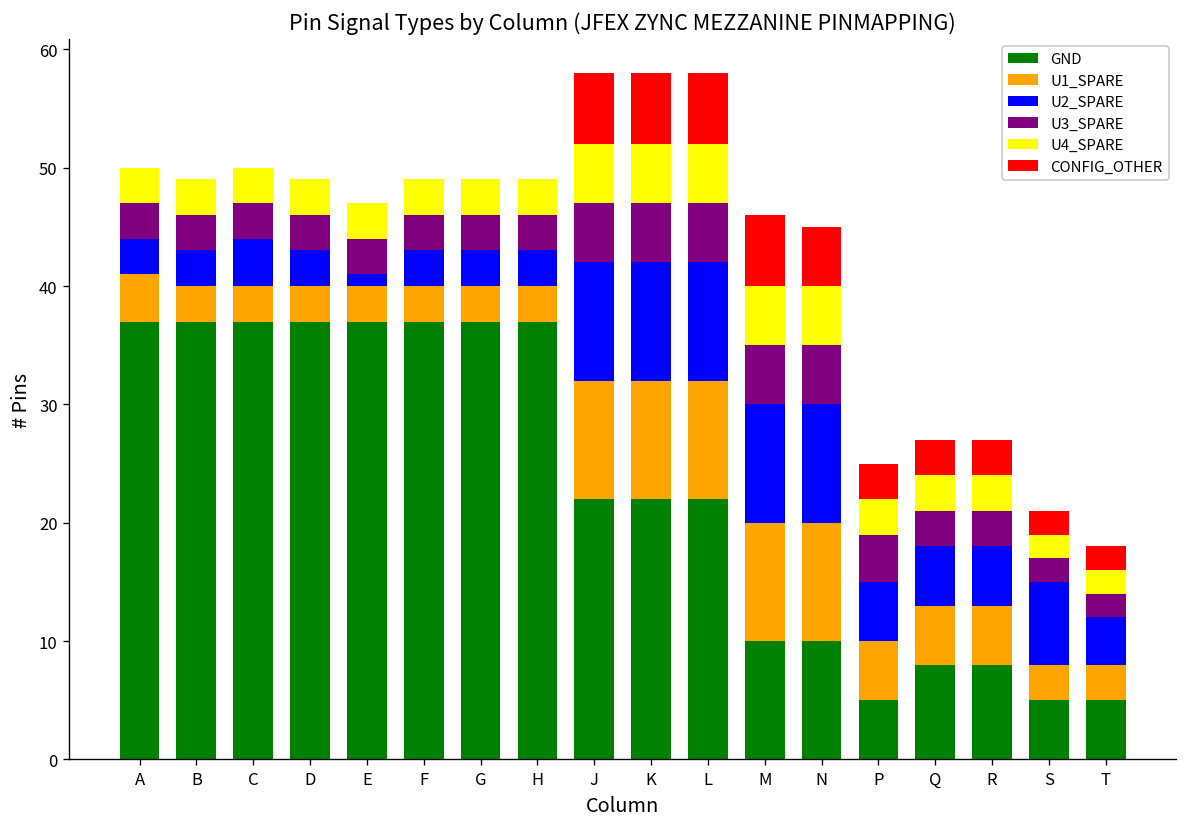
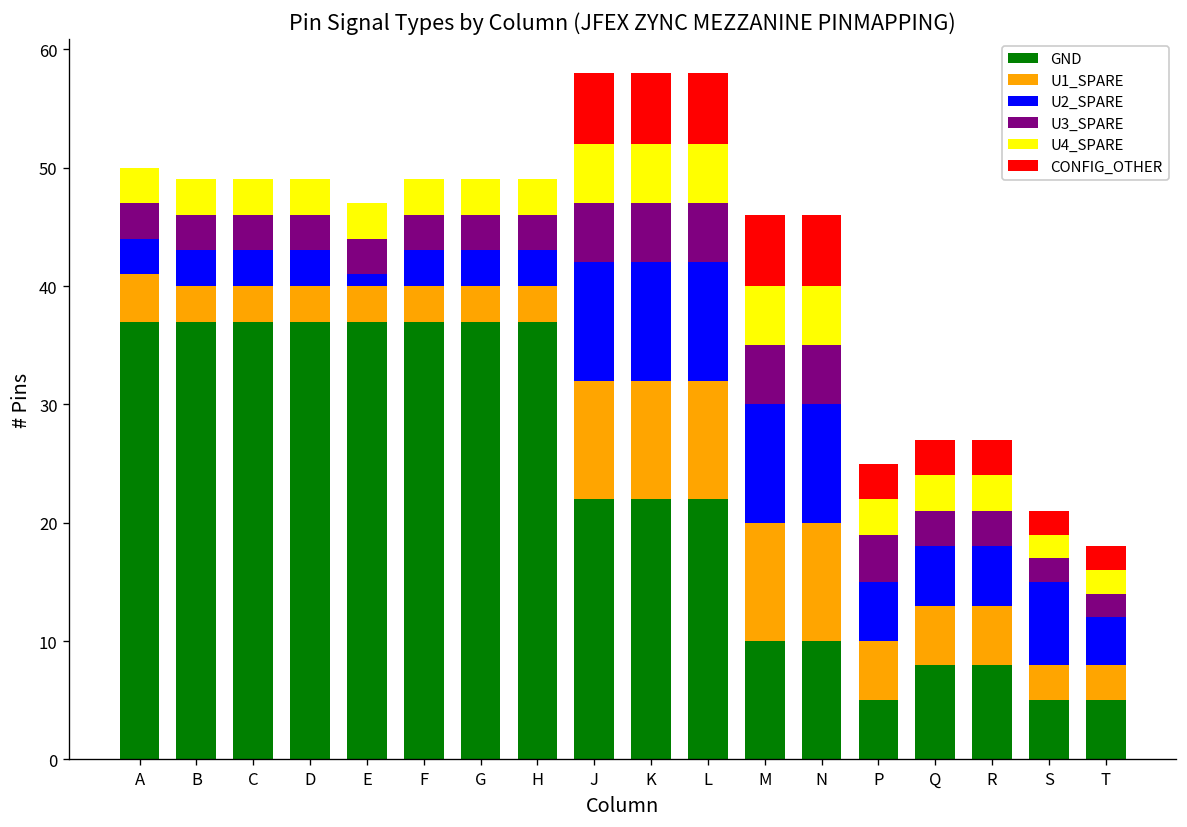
U2_SPARE, C: 4 -> 3
CONFIG_OTHER, N: 5 -> 6
